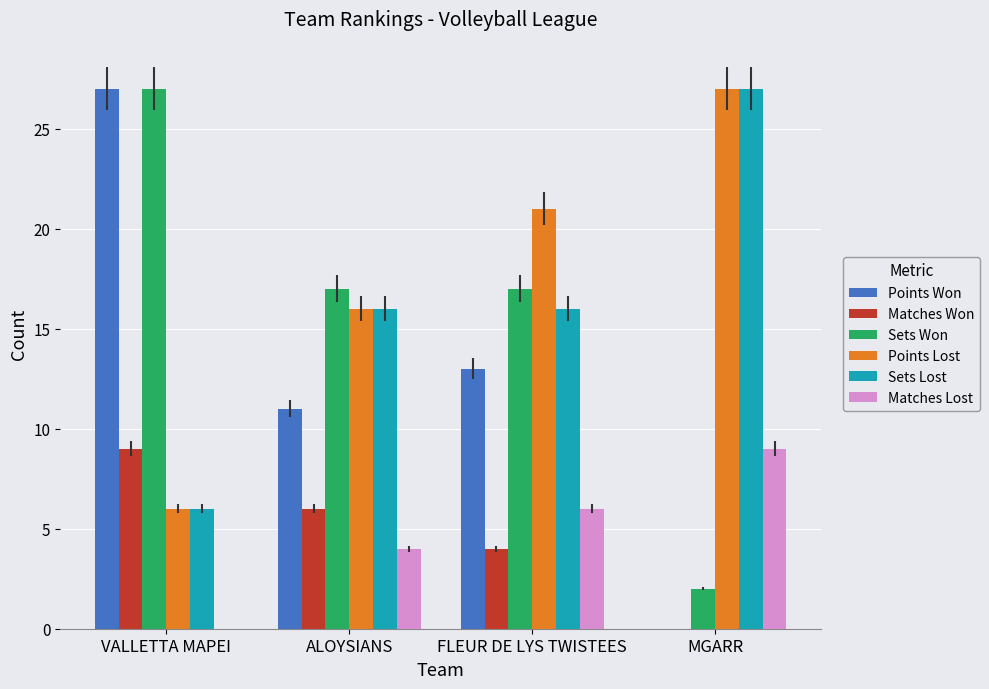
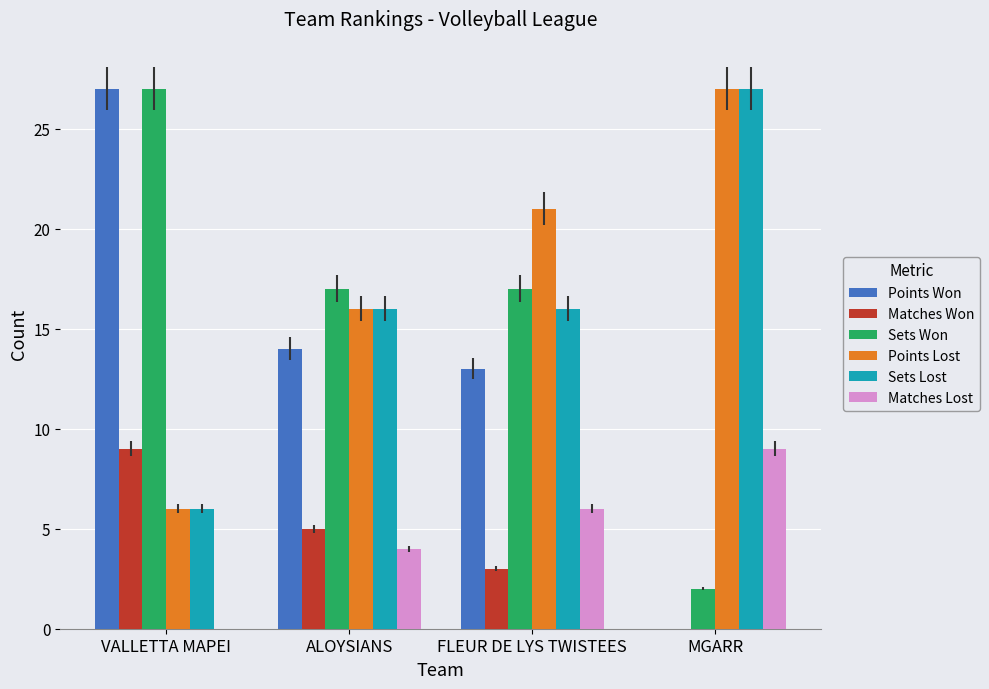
Points Won, ALOYSIANS: 11 -> 14
Matches Won, ALOYSIANS: 6 -> 5
Matches Won, FLEUR DE LYS TWISTEES: 4 -> 3
